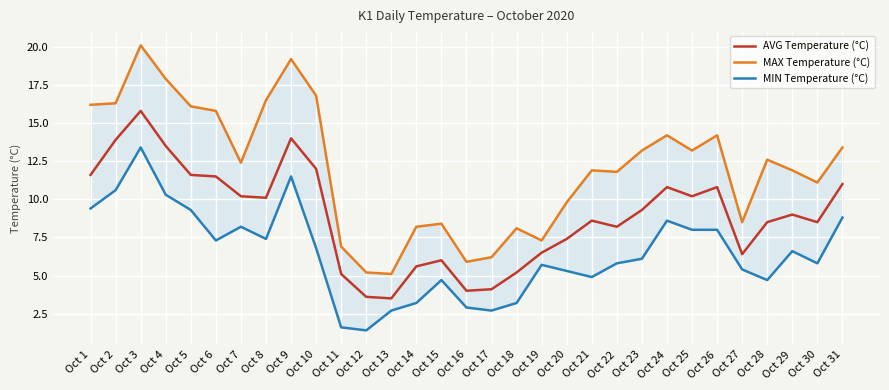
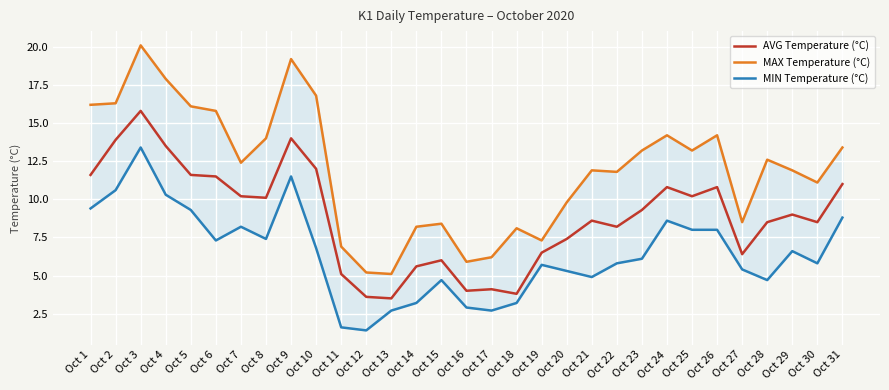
MAX Temperature (°C), Oct 8: 16.5 -> 14.0
AVG Temperature (°C), Oct 18: 5.2 -> 3.8
